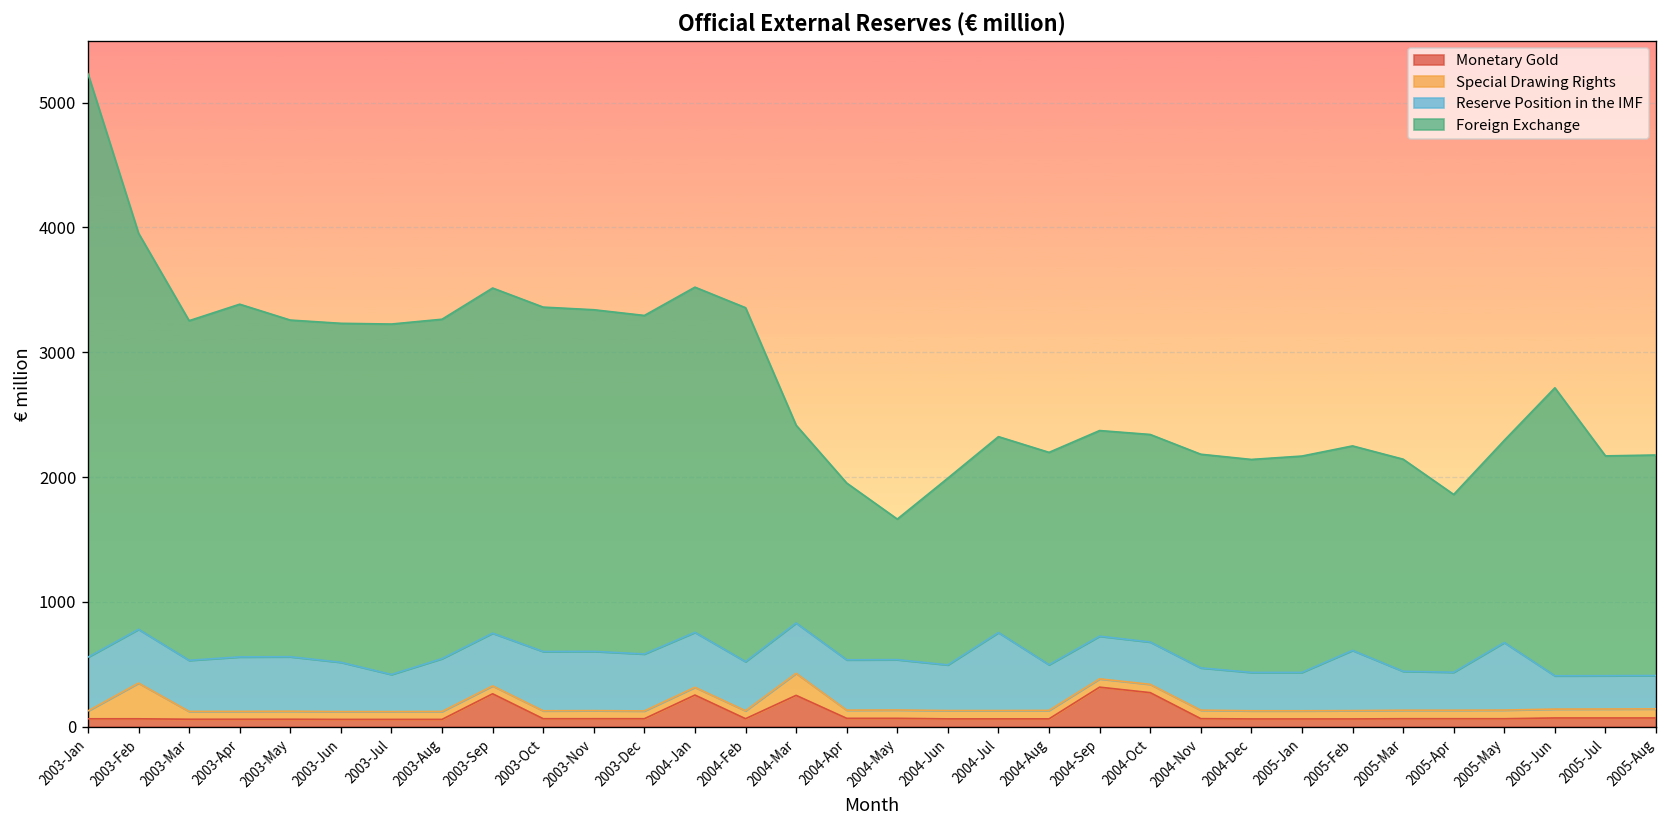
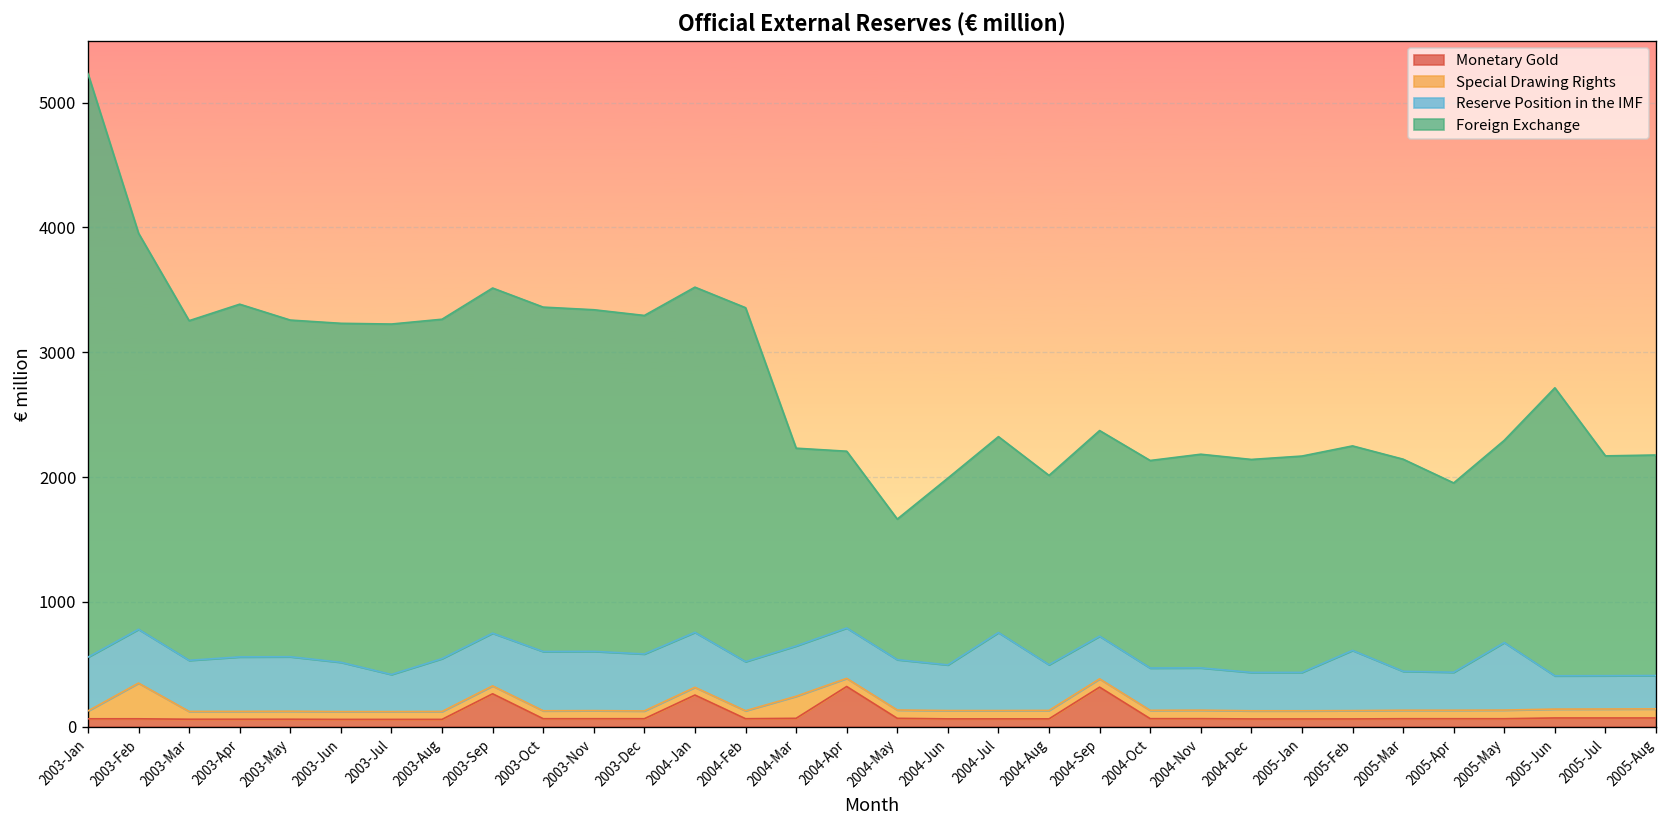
Monetary Gold, 2004-Mar: 250 -> 70
Monetary Gold, 2004-Apr: 70 -> 320
Foreign Exchange, 2004-Aug: 1700 -> 1520
Monetary Gold, 2004-Oct: 270 -> 60
Foreign Exchange, 2005-Apr: 1420 -> 1520
